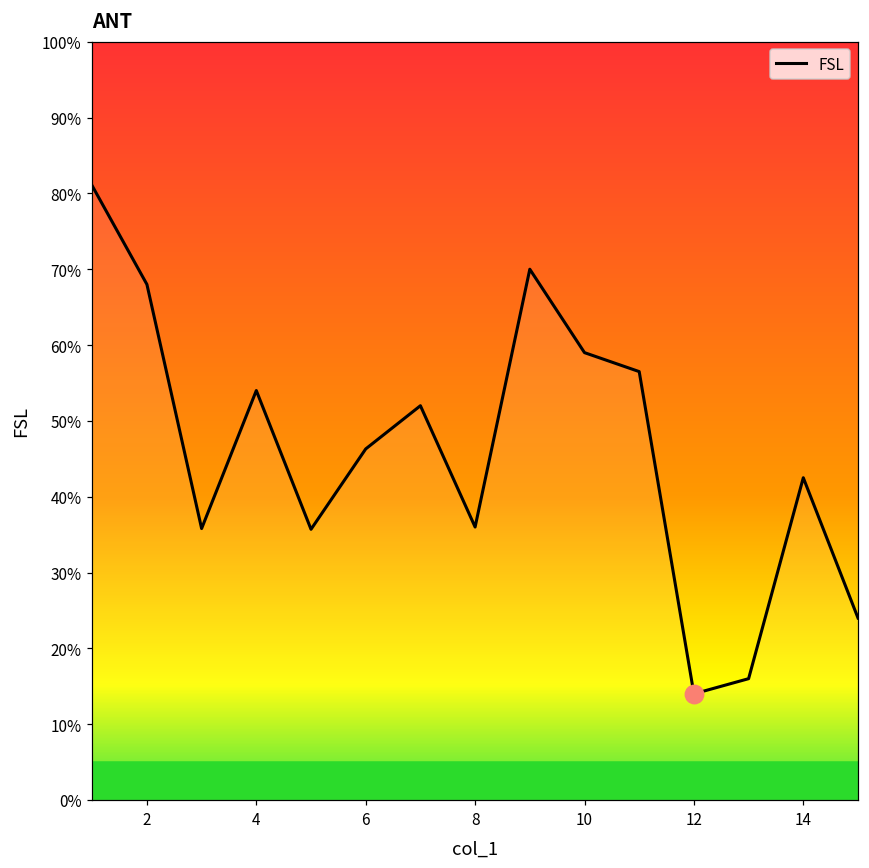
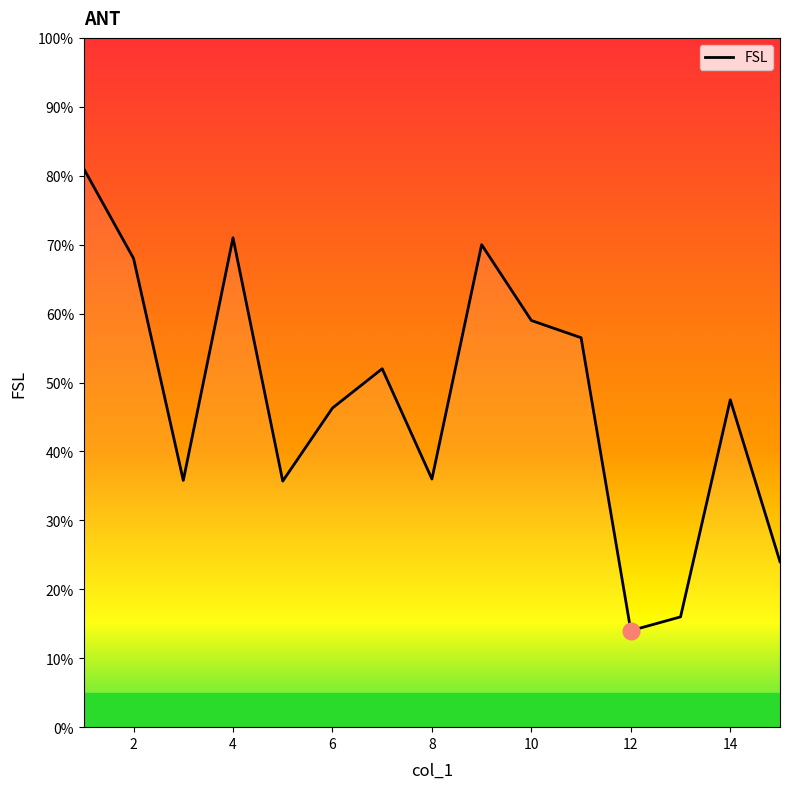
FSL, 4: 54% -> 71%
FSL, 14: 43% -> 48%
